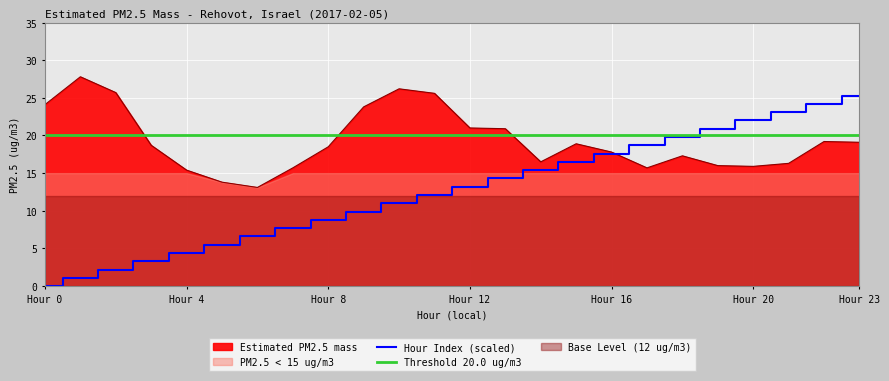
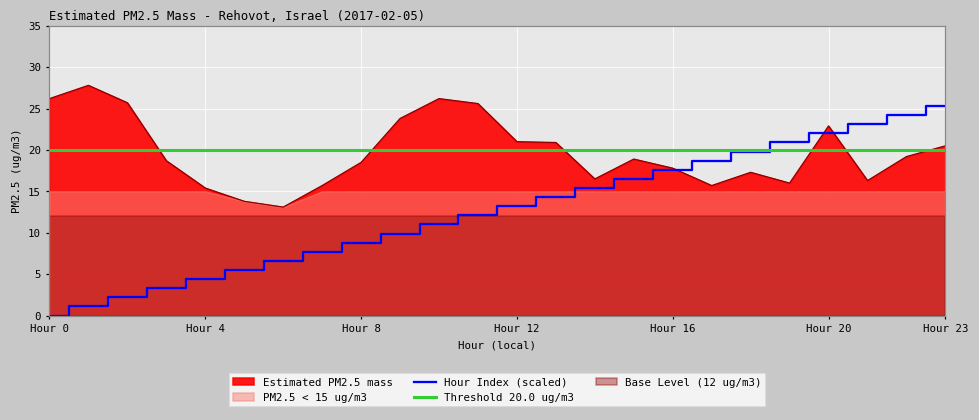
Estimated PM2.5 mass, Hour 0: 24 -> 26
Estimated PM2.5 mass, Hour 20: 16 -> 23
Estimated PM2.5 mass, Hour 23: 19 -> 21
